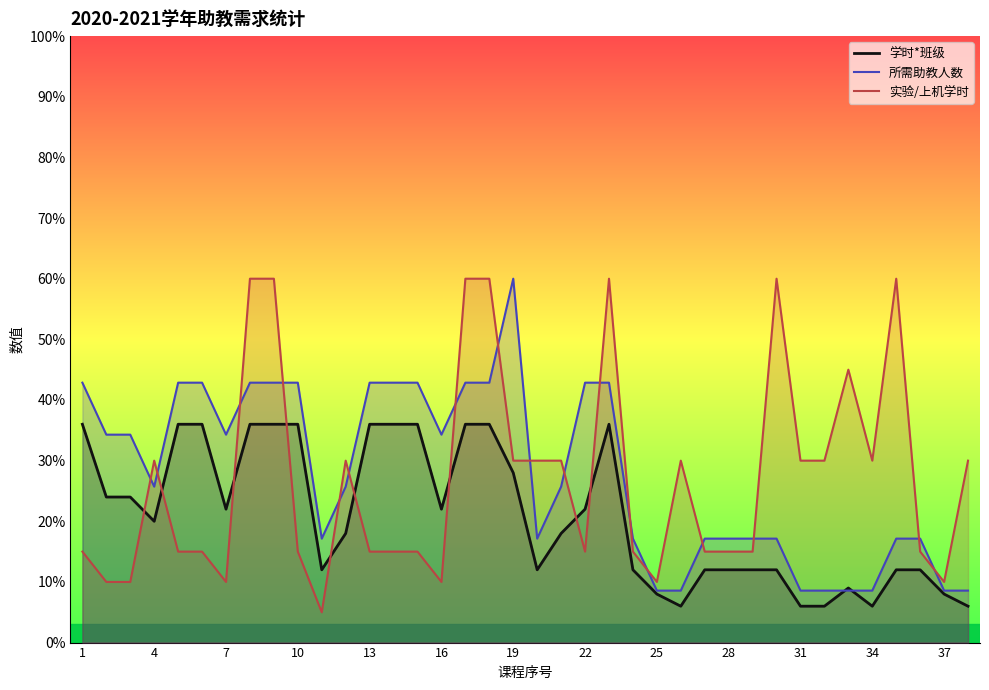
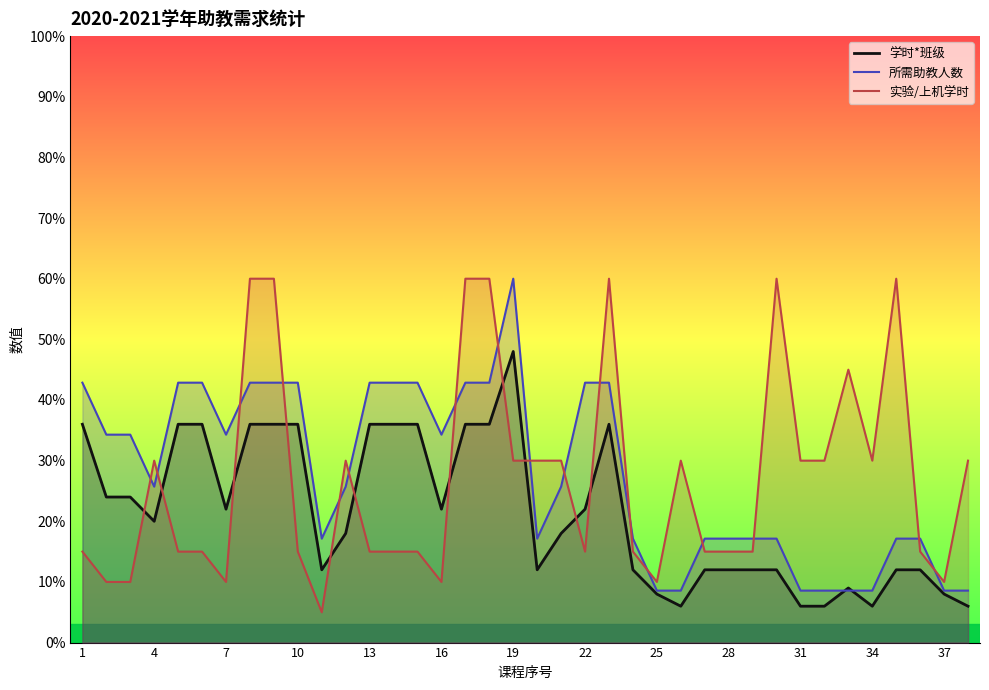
学时*班级, 19: 28% -> 48%
